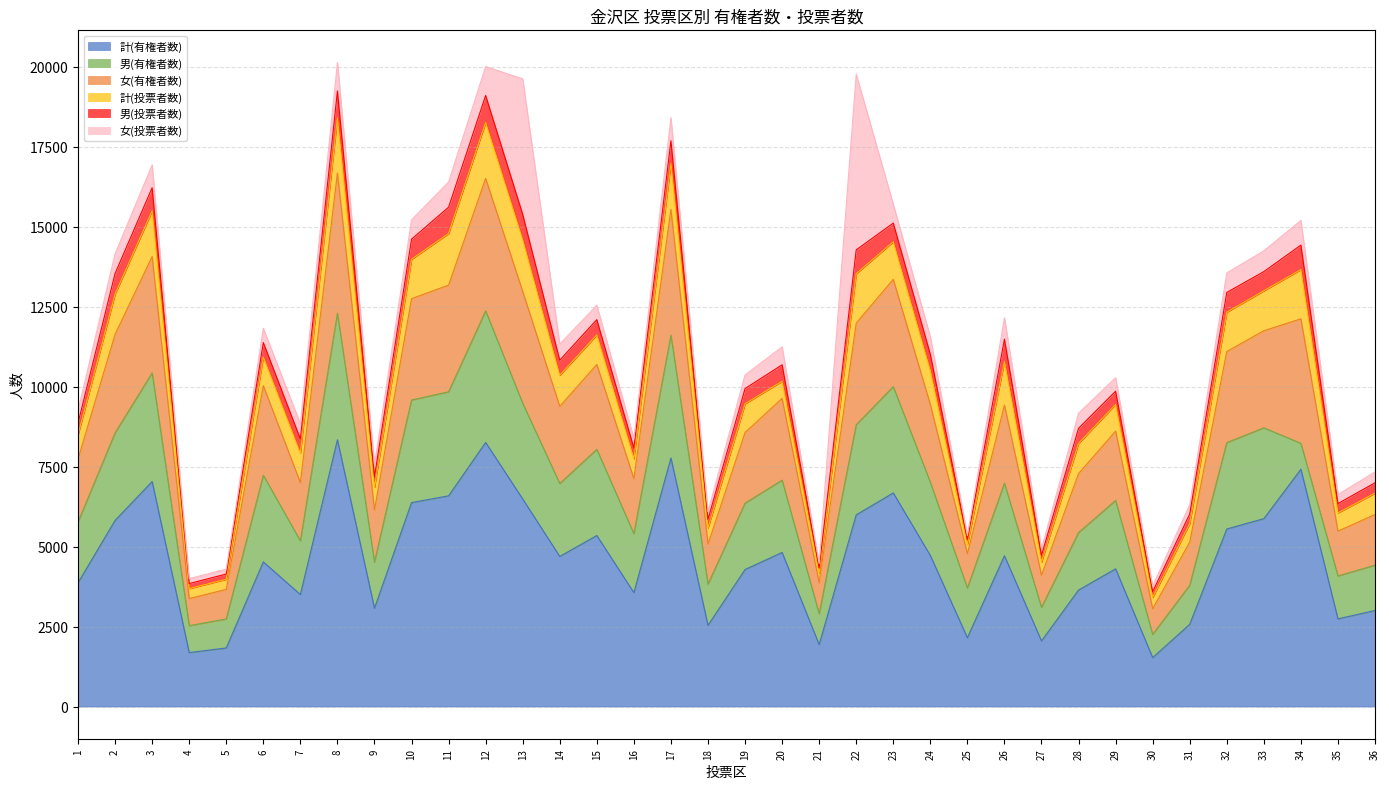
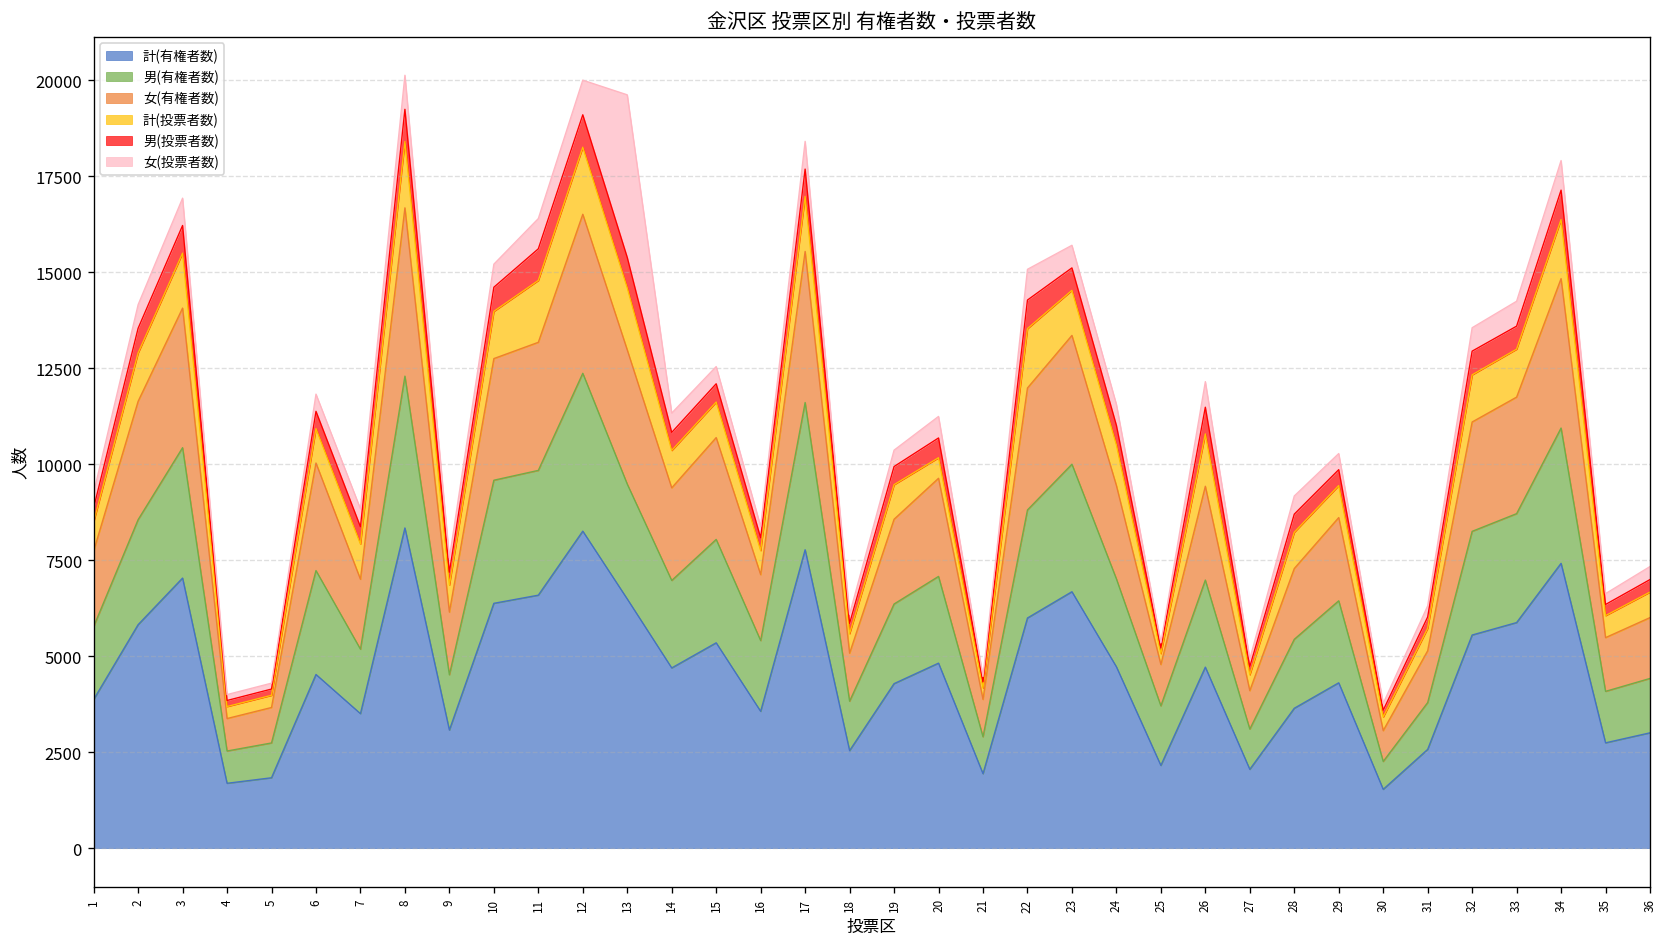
女(投票者数), 22: 5500 -> 800
男(有権者数), 34: 800 -> 3500
